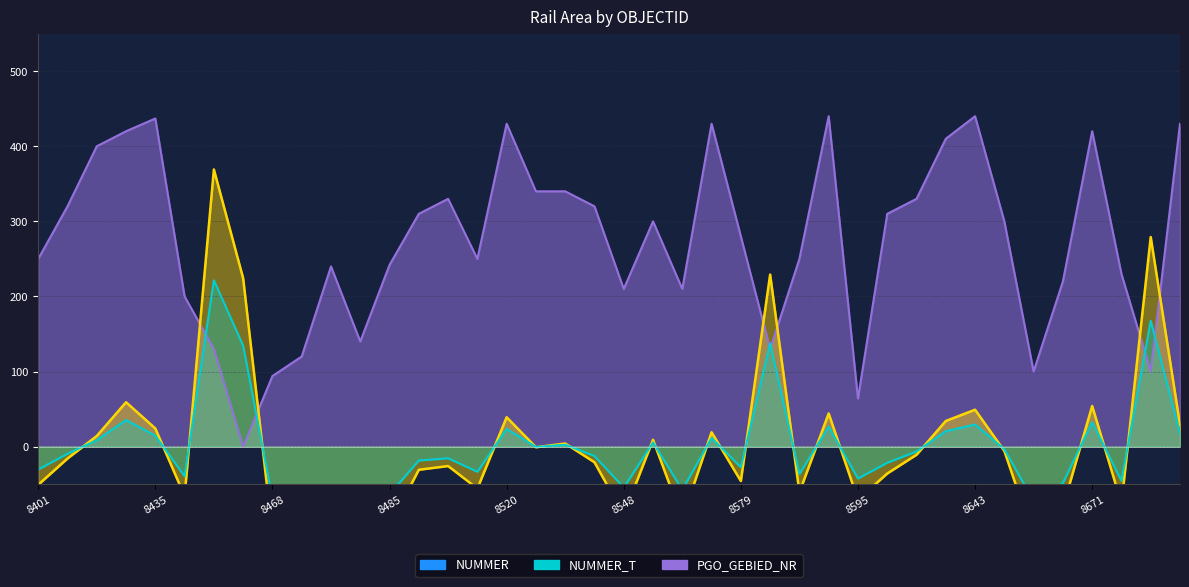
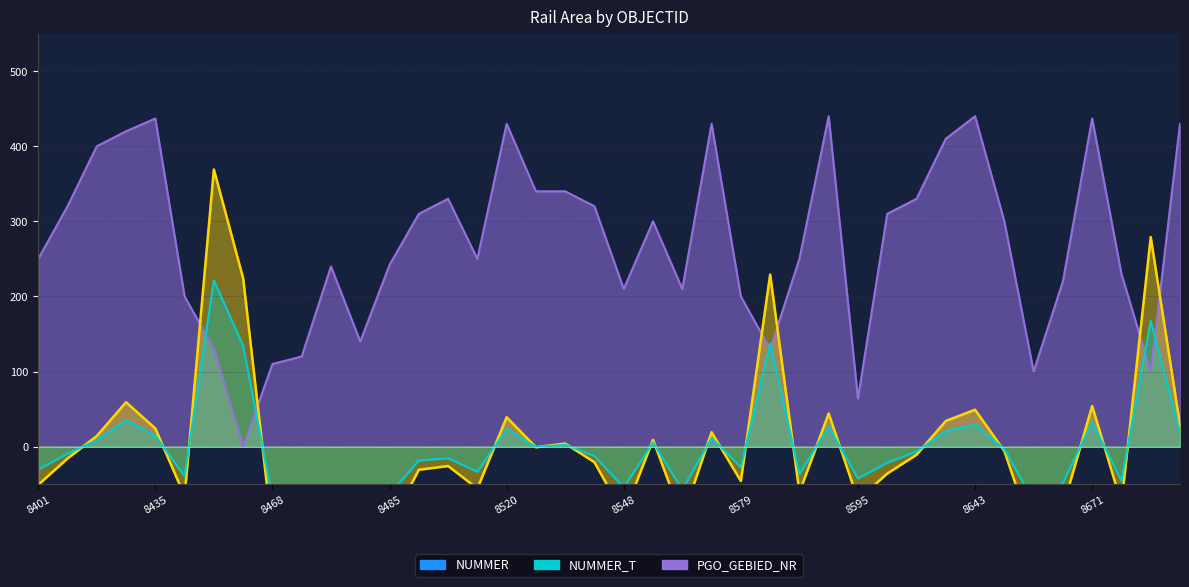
PGO_GEBIED_NR, 8468: 90 -> 110
PGO_GEBIED_NR, 8579: 280 -> 200
PGO_GEBIED_NR, 8671: 420 -> 440
